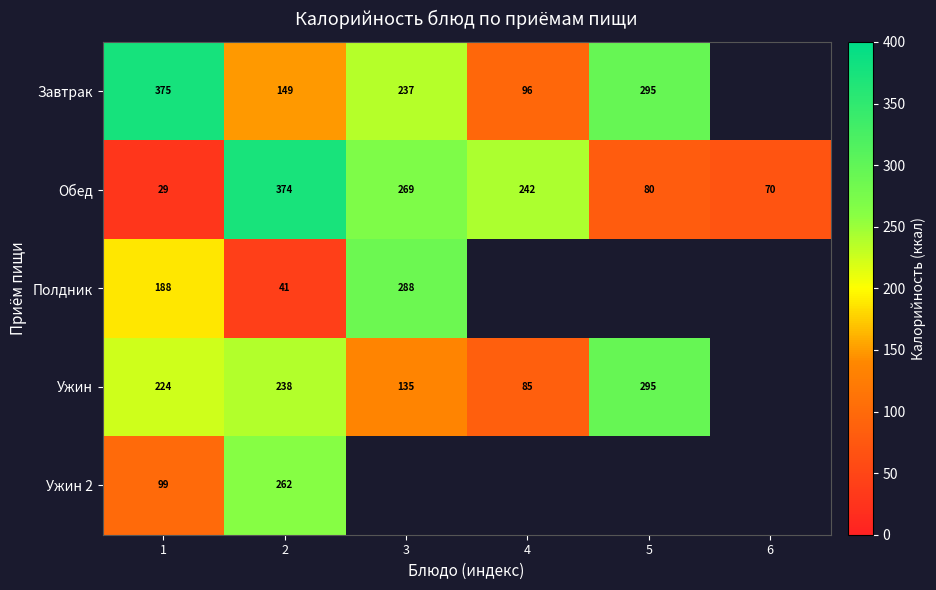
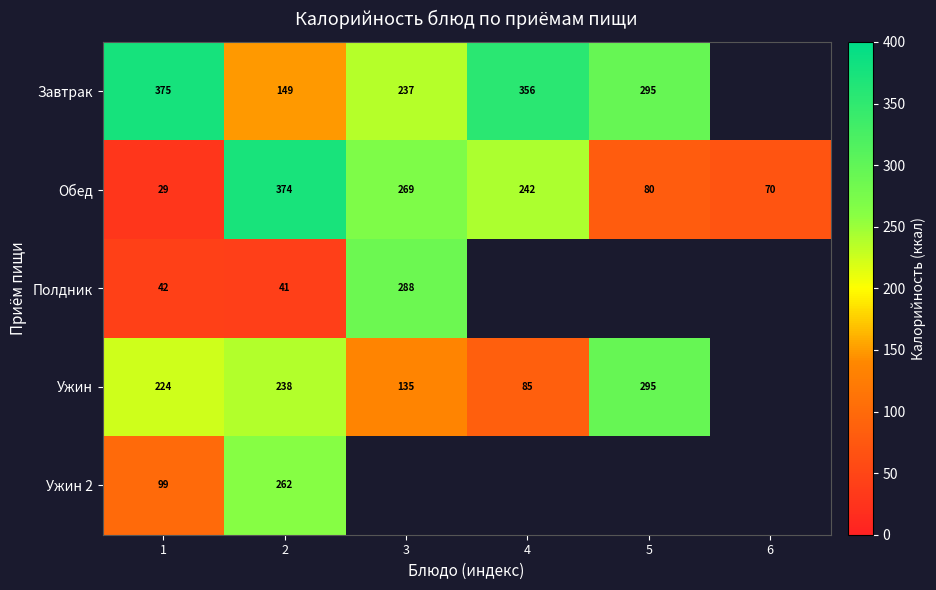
Завтрак, 4: 96 -> 356
Полдник, 1: 188 -> 42
